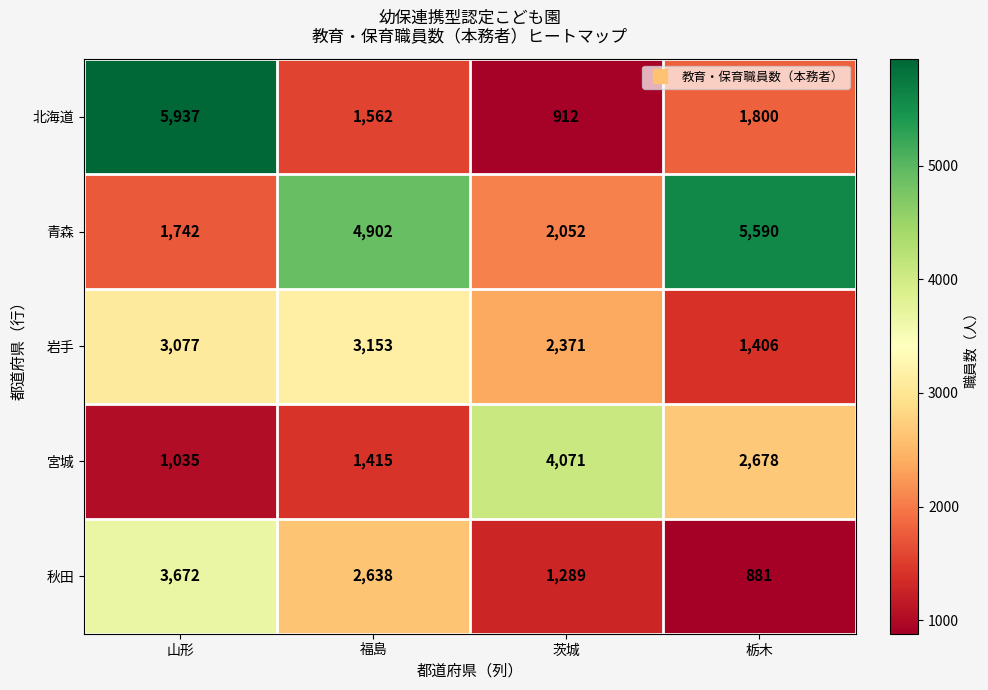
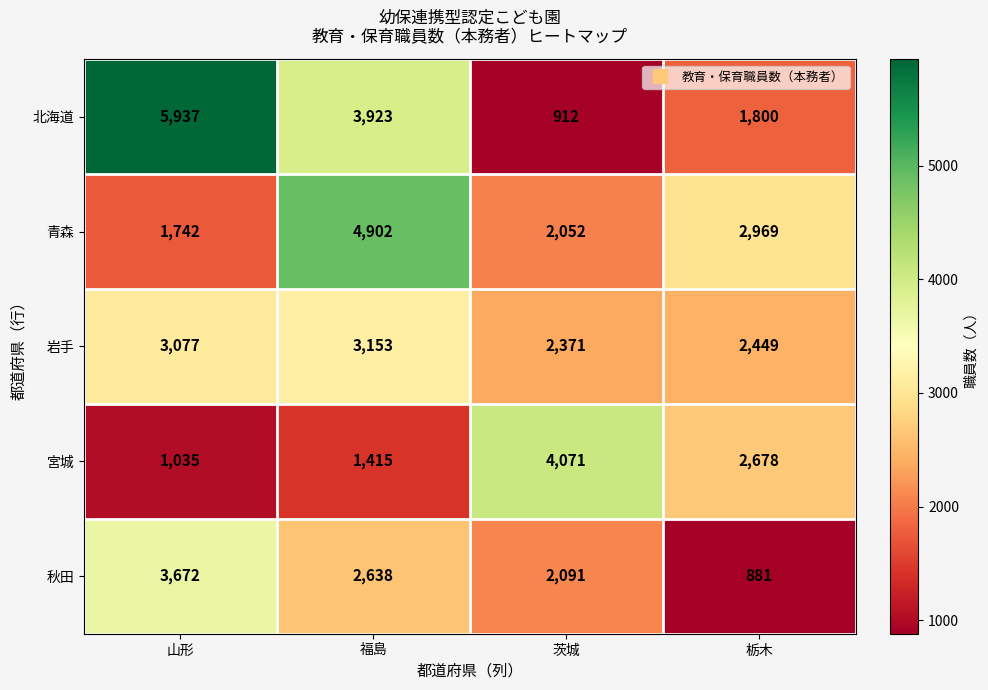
北海道, 福島: 1,562 -> 3,923
青森, 栃木: 5,590 -> 2,969
岩手, 栃木: 1,406 -> 2,449
秋田, 茨城: 1,289 -> 2,091
